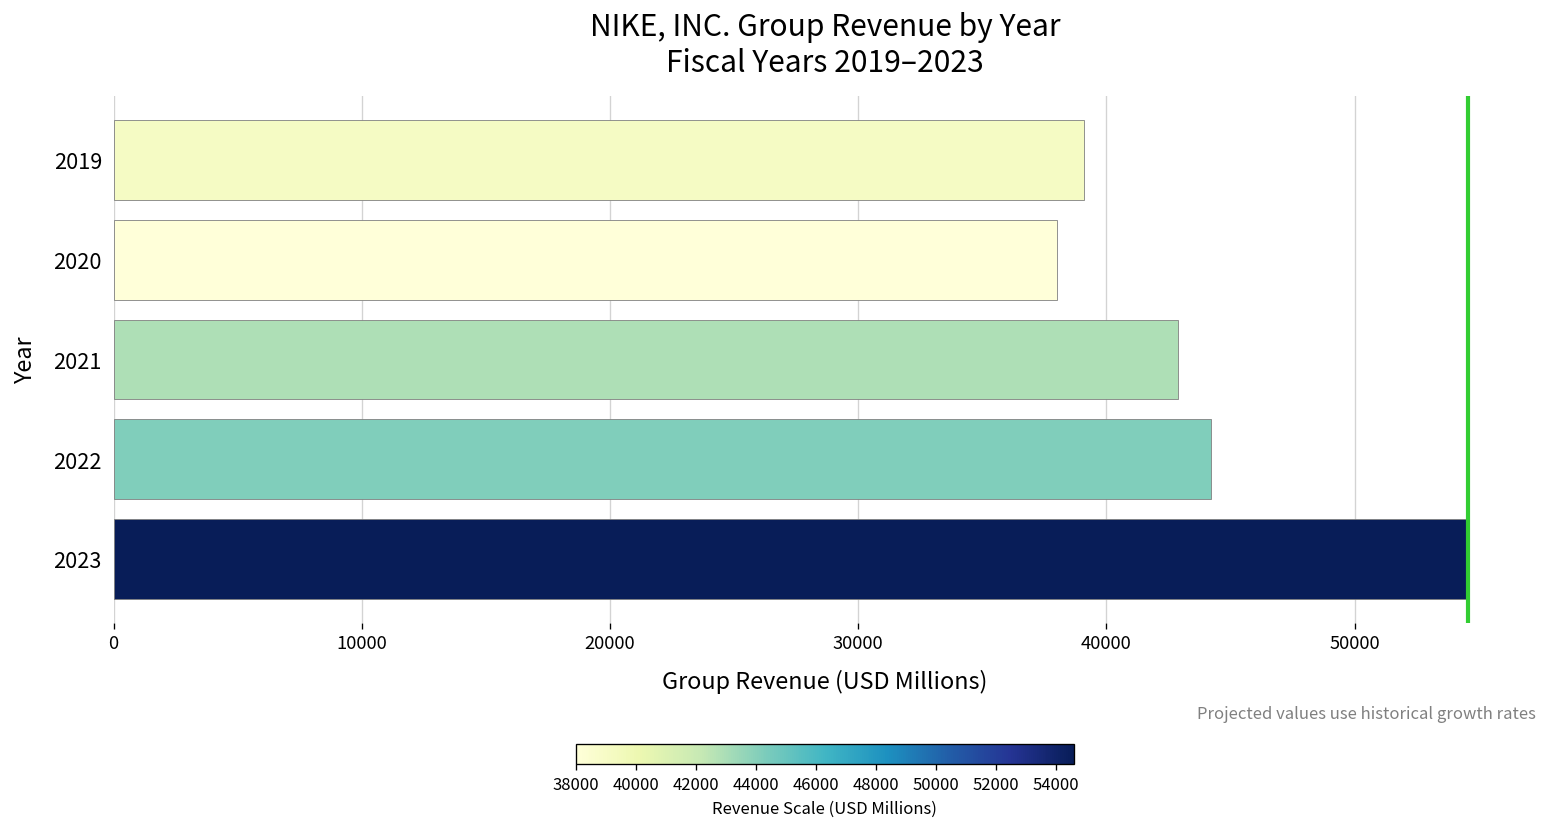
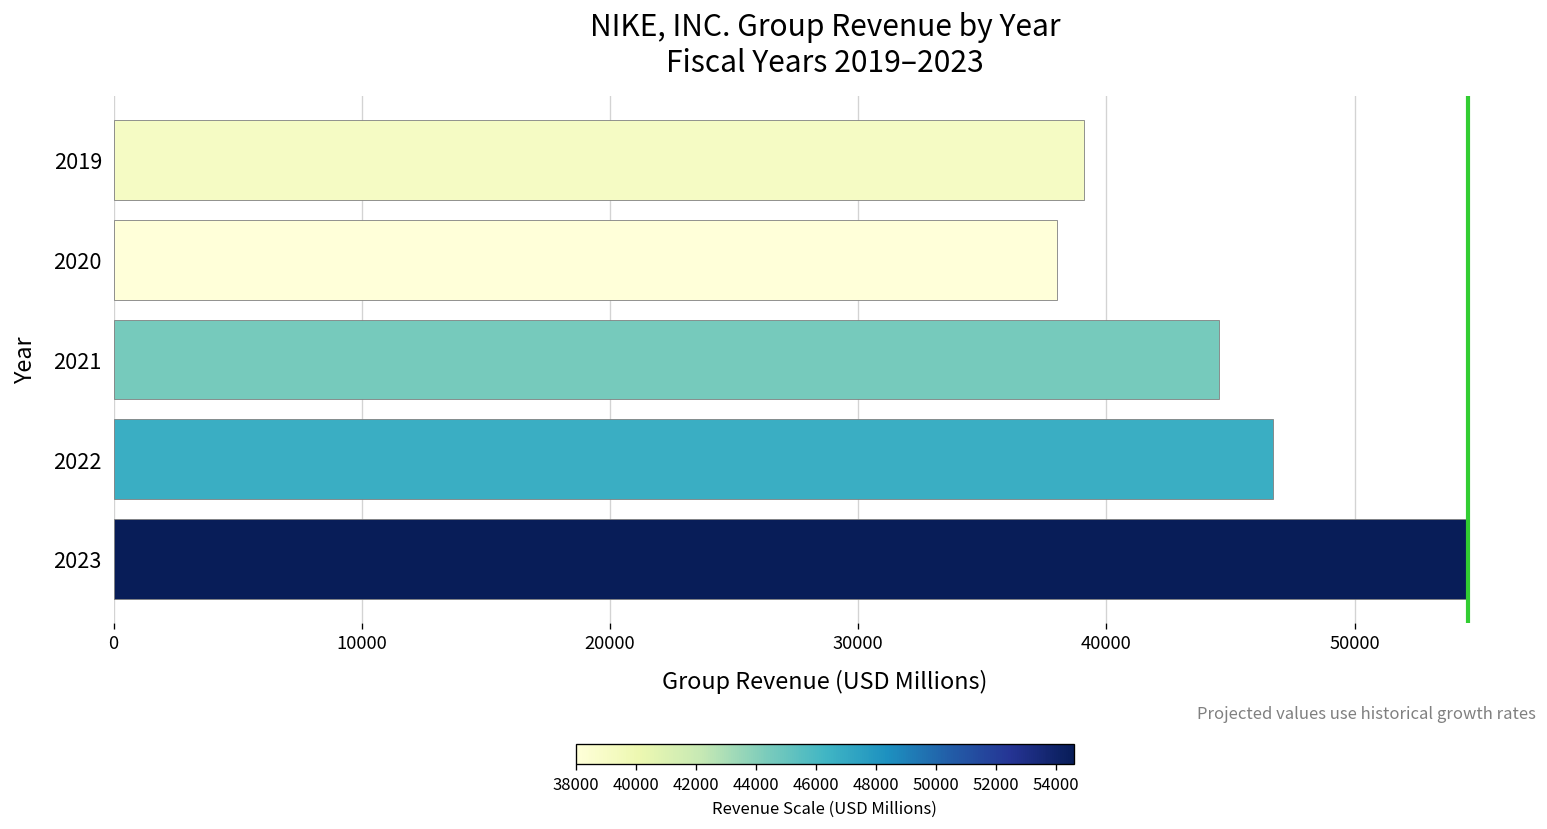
2021: 42900 -> 44500
2022: 44200 -> 46700
